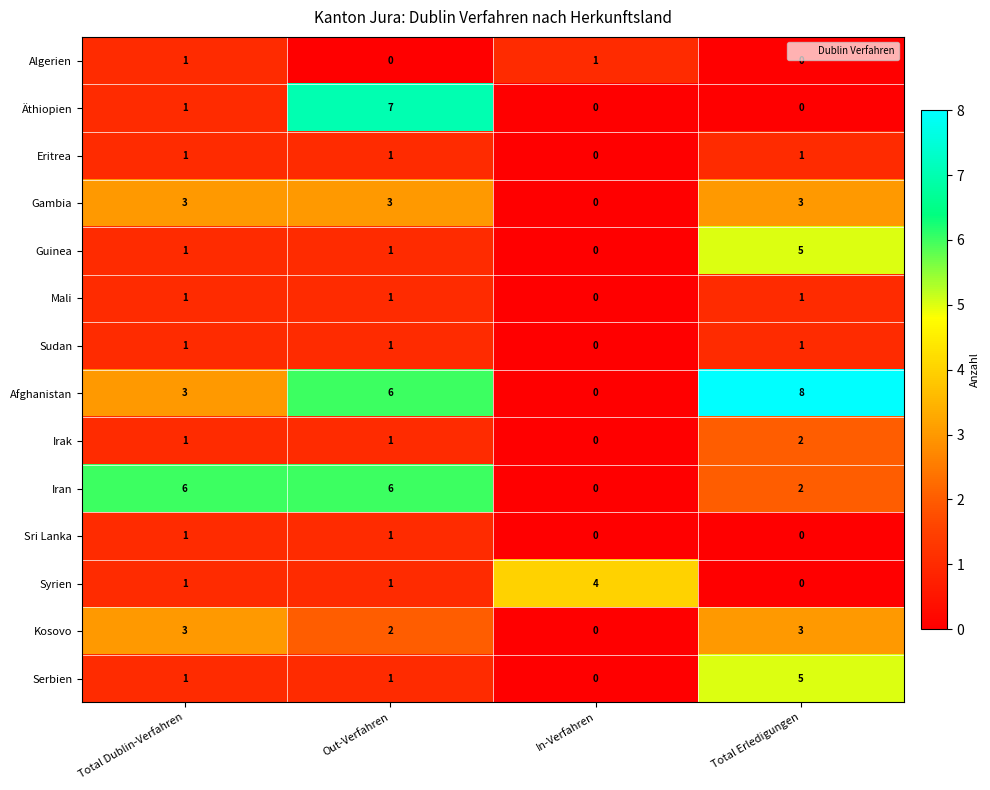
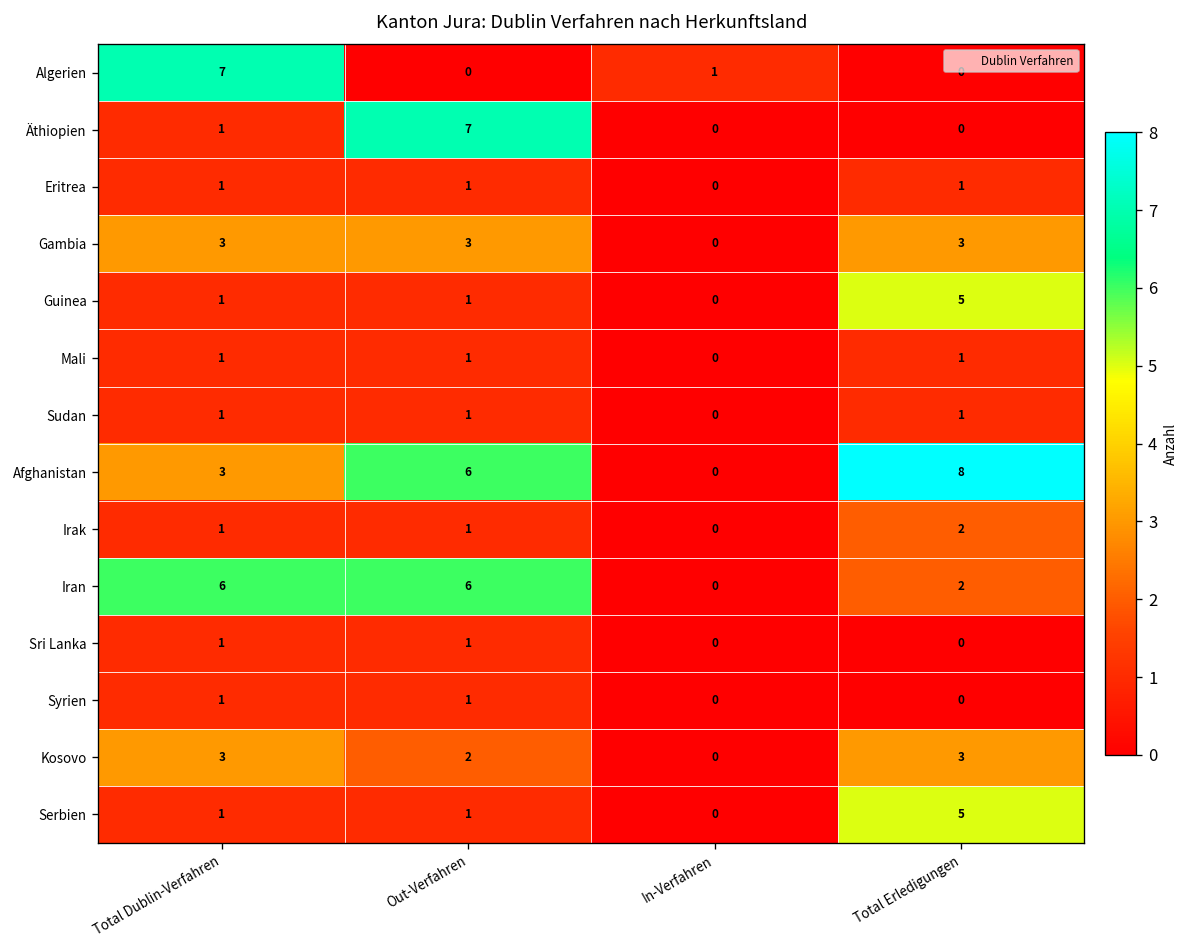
Algerien, Total Dublin-Verfahren: 1 -> 7
Syrien, In-Verfahren: 4 -> 0
